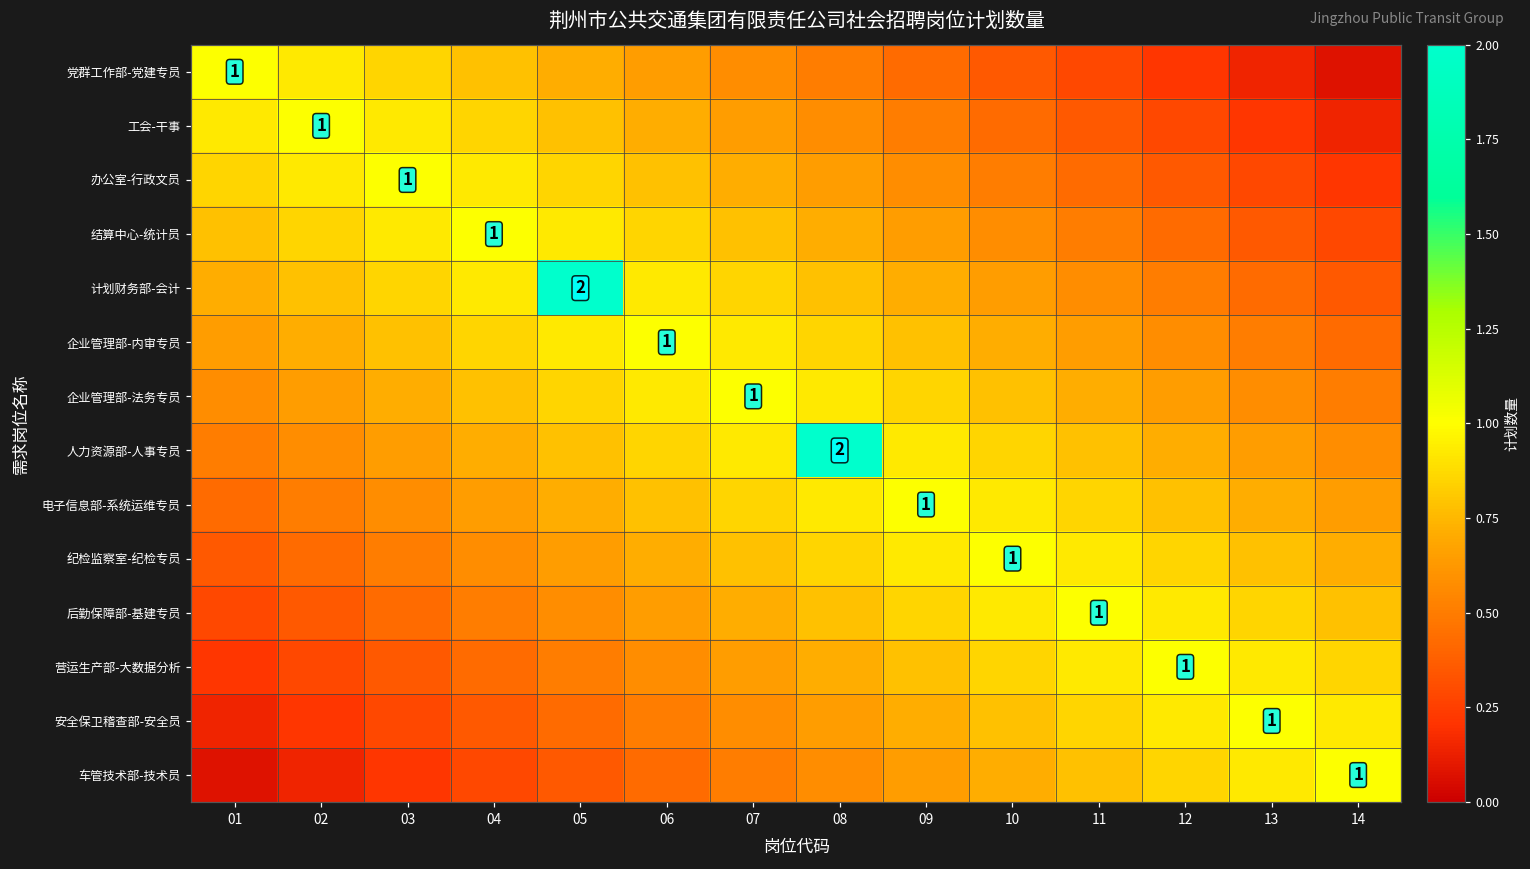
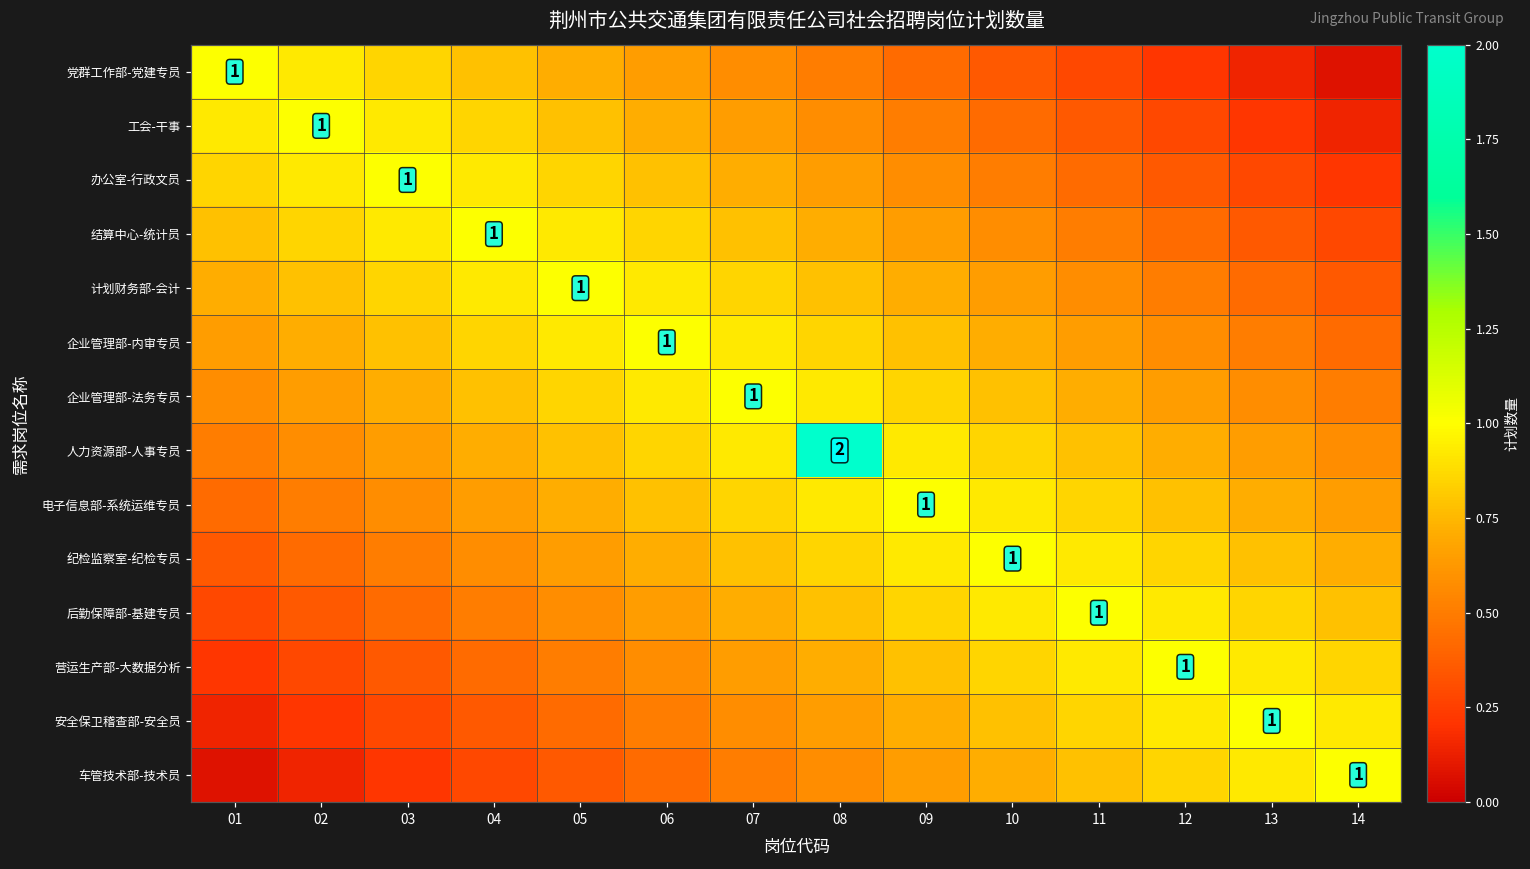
计划财务部-会计, 05: 2 -> 1
